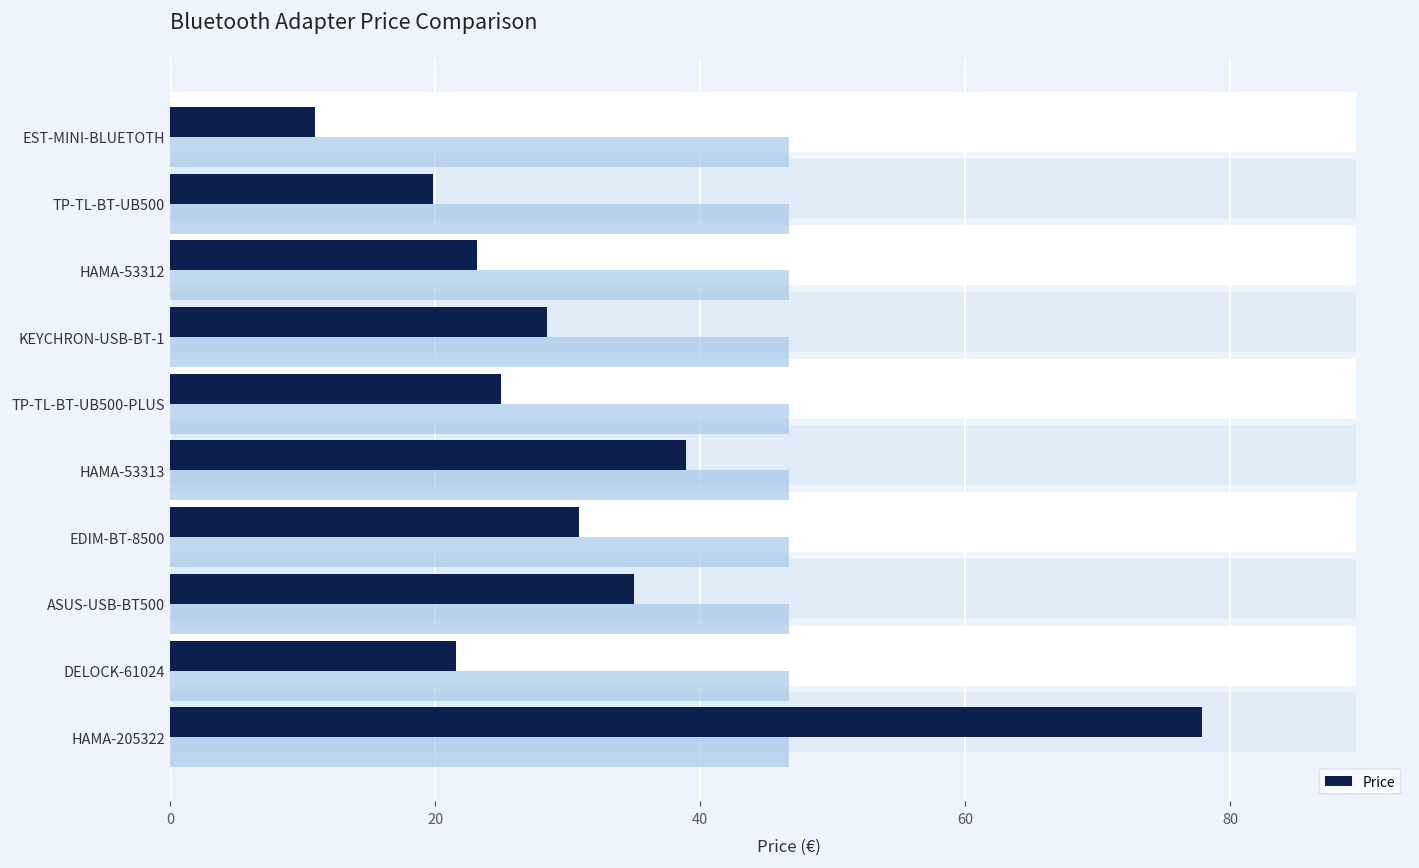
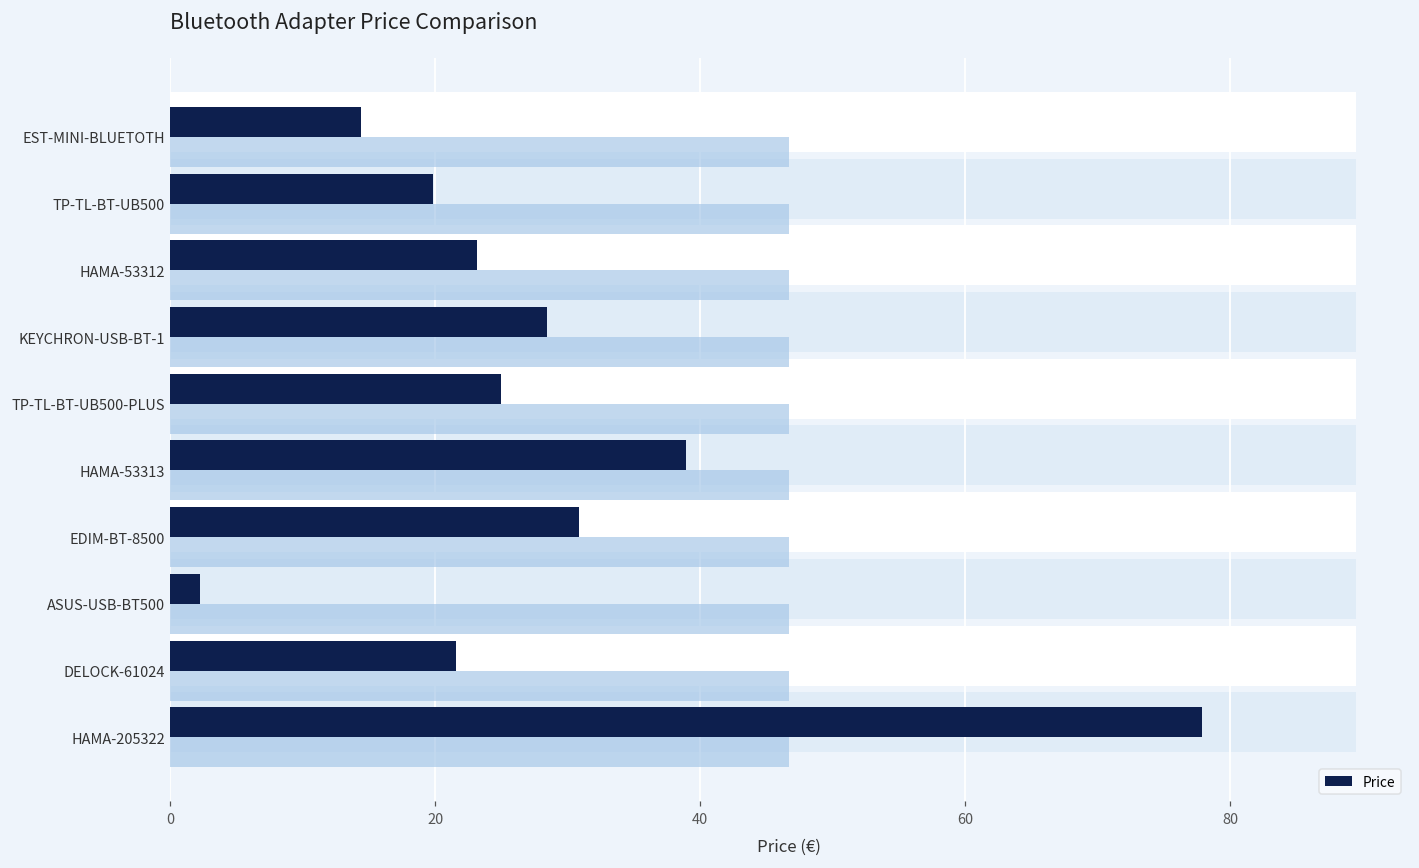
Price, EST-MINI-BLUETOTH: 10.9 -> 14.4
Price, ASUS-USB-BT500: 35.0 -> 2.3
